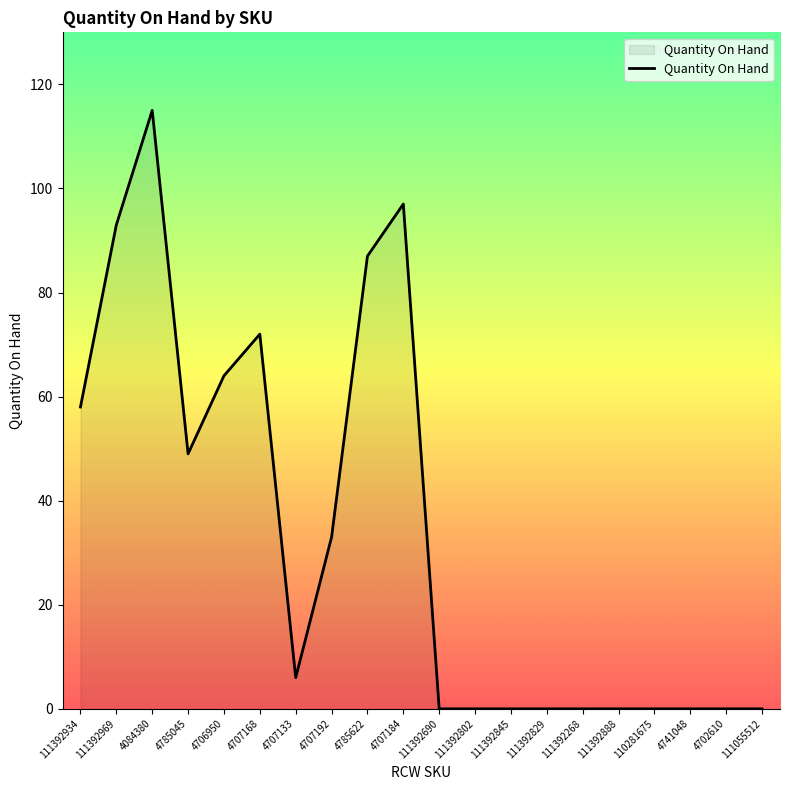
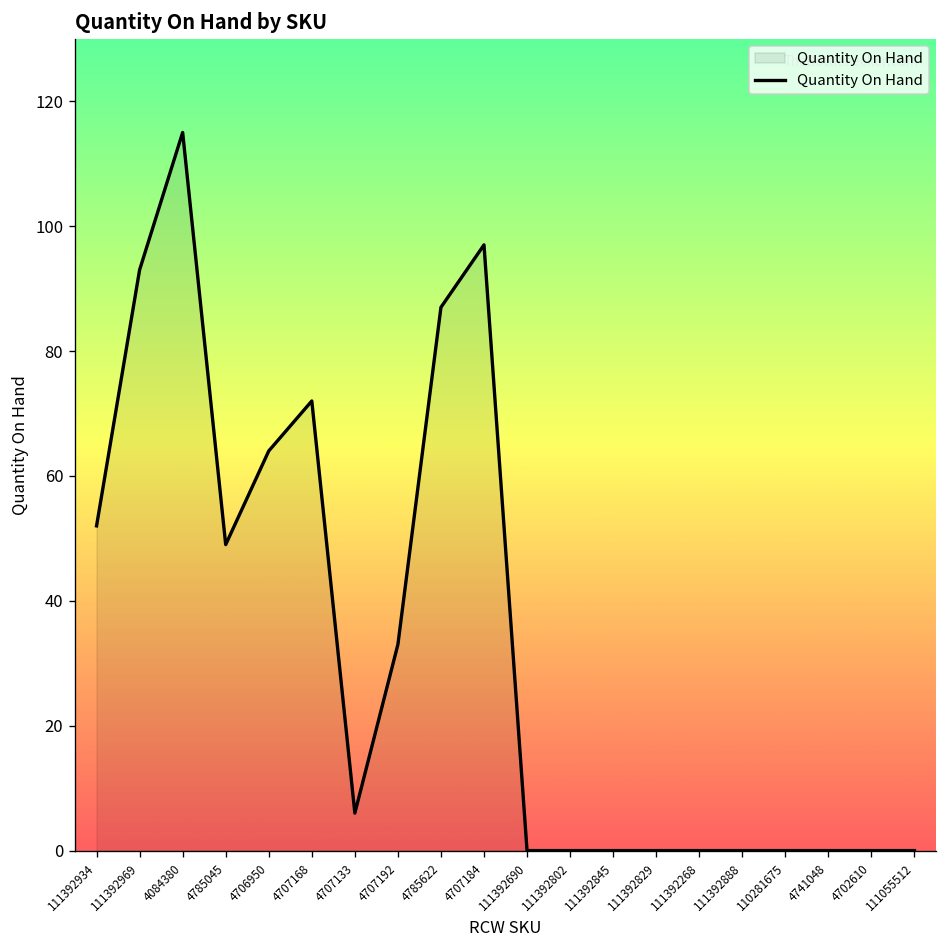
111392934: 58 -> 52
